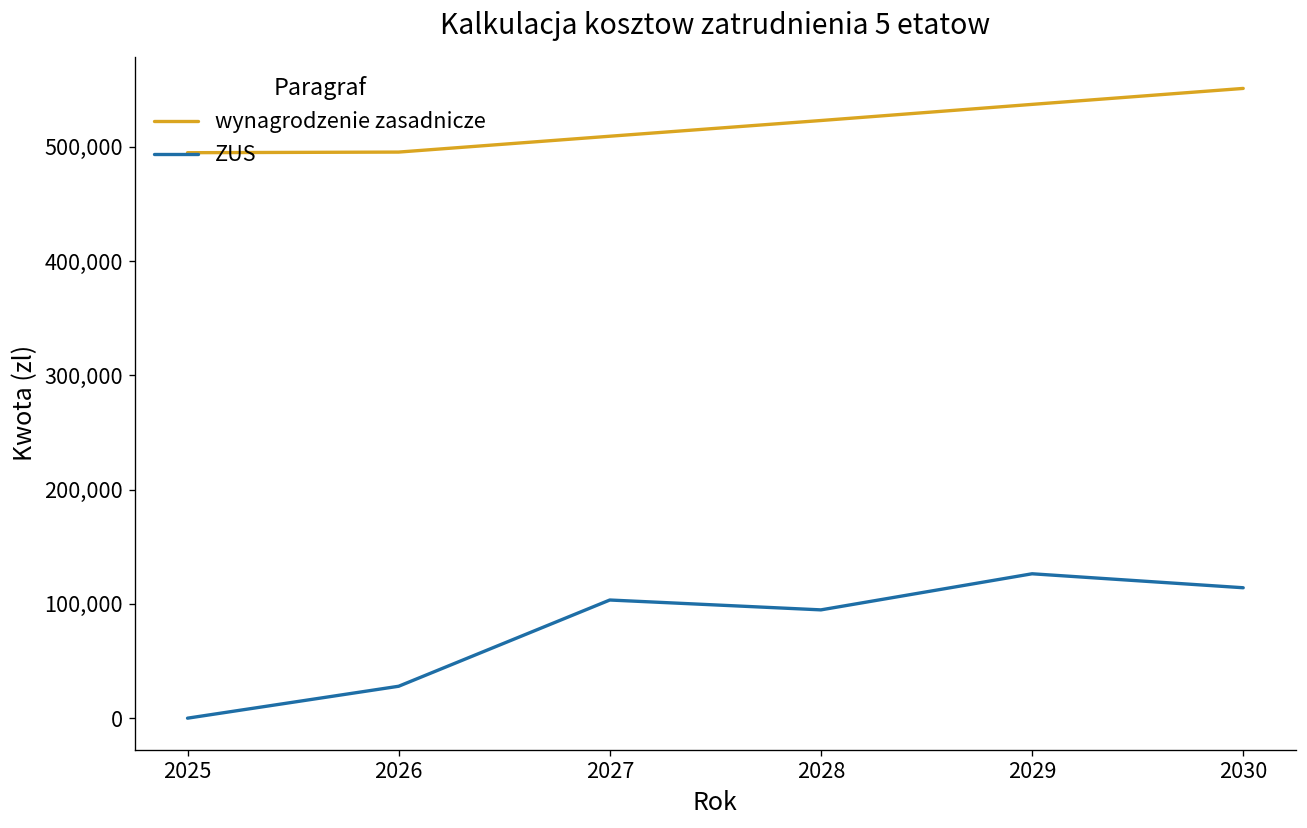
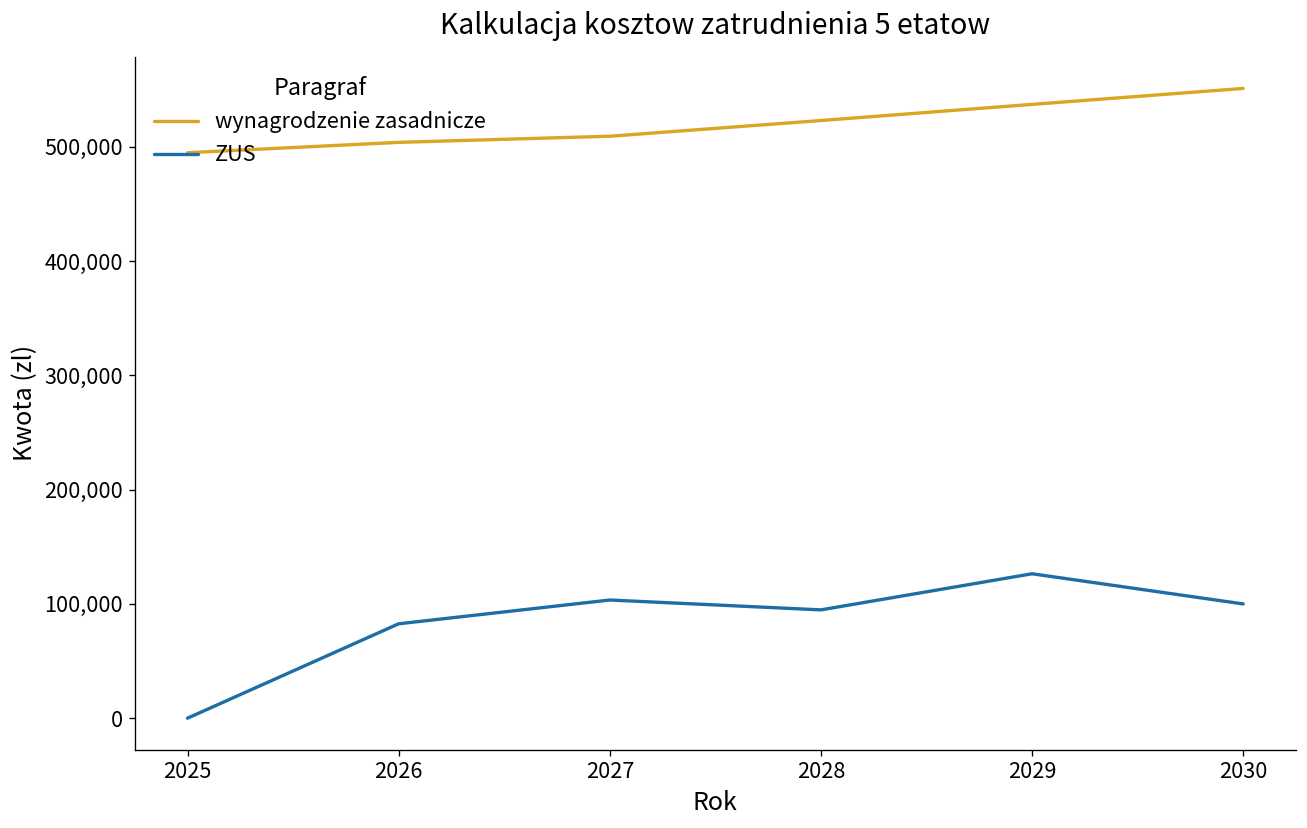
wynagrodzenie zasadnicze, 2026: 495,000 -> 504,000
ZUS, 2026: 30,000 -> 80,000
ZUS, 2030: 110,000 -> 100,000
